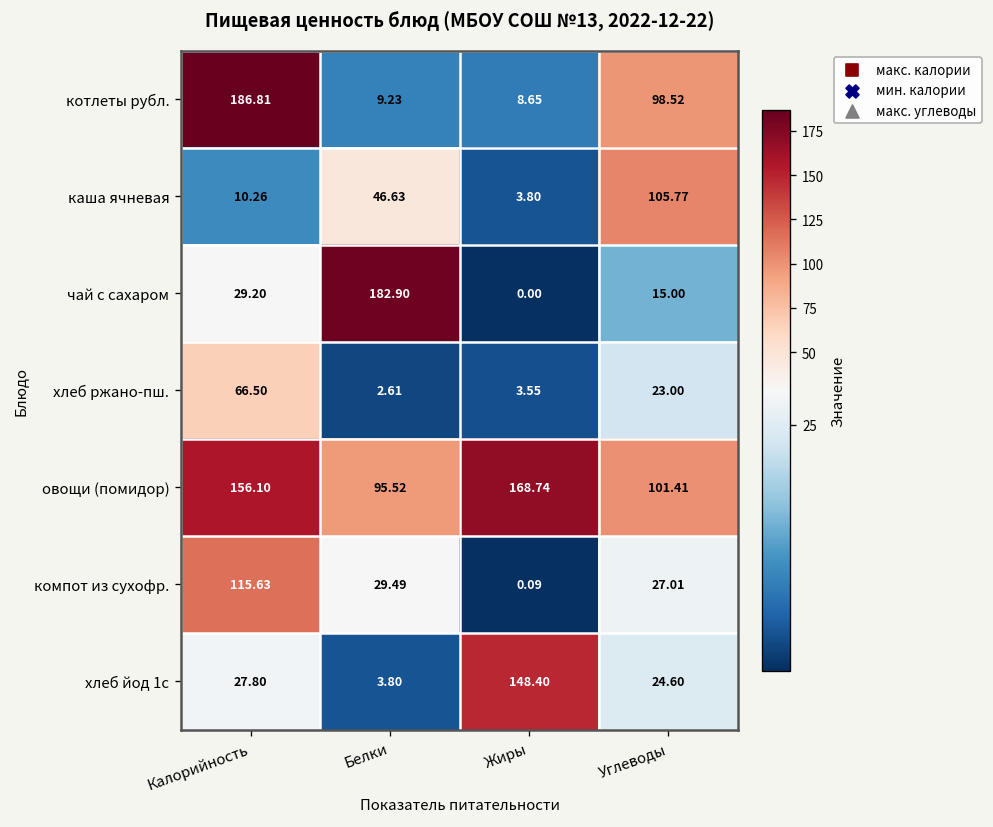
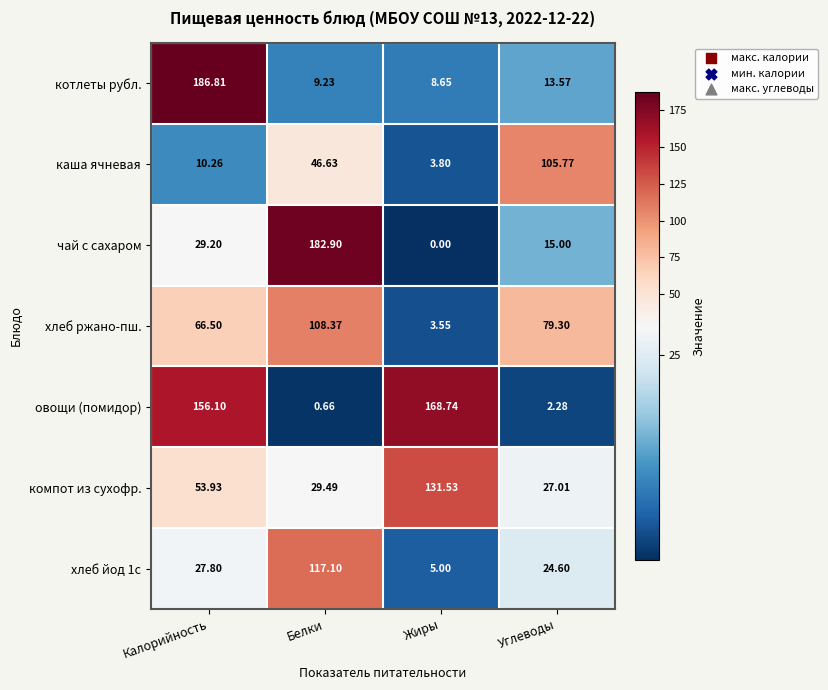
котлеты рубл., Углеводы: 98.52 -> 13.57
хлеб ржано-пш., Белки: 2.61 -> 108.37
хлеб ржано-пш., Углеводы: 23.00 -> 79.30
овощи (помидор), Белки: 95.52 -> 0.66
овощи (помидор), Углеводы: 101.41 -> 2.28
компот из сухофр., Калорийность: 115.63 -> 53.93
компот из сухофр., Жиры: 0.09 -> 131.53
хлеб йод 1с, Белки: 3.80 -> 117.10
хлеб йод 1с, Жиры: 148.40 -> 5.00
